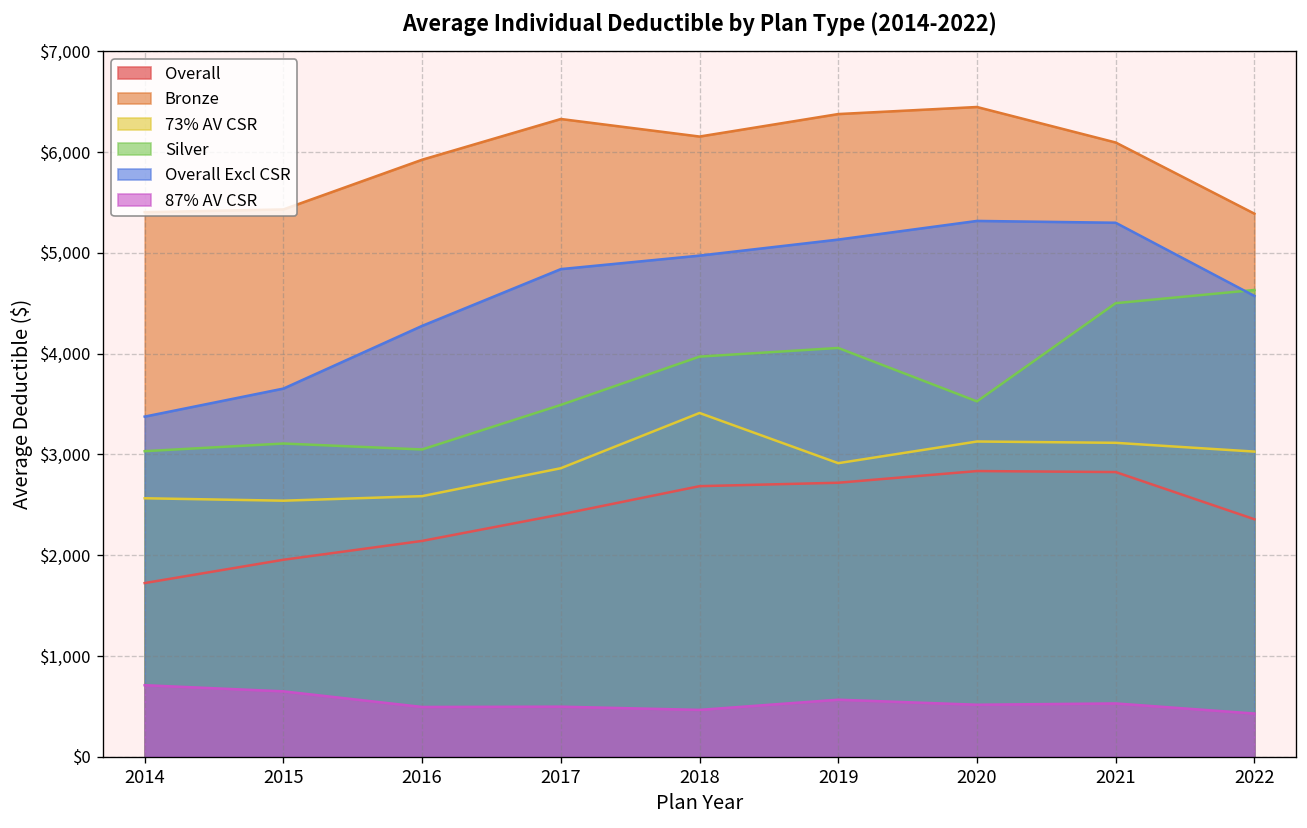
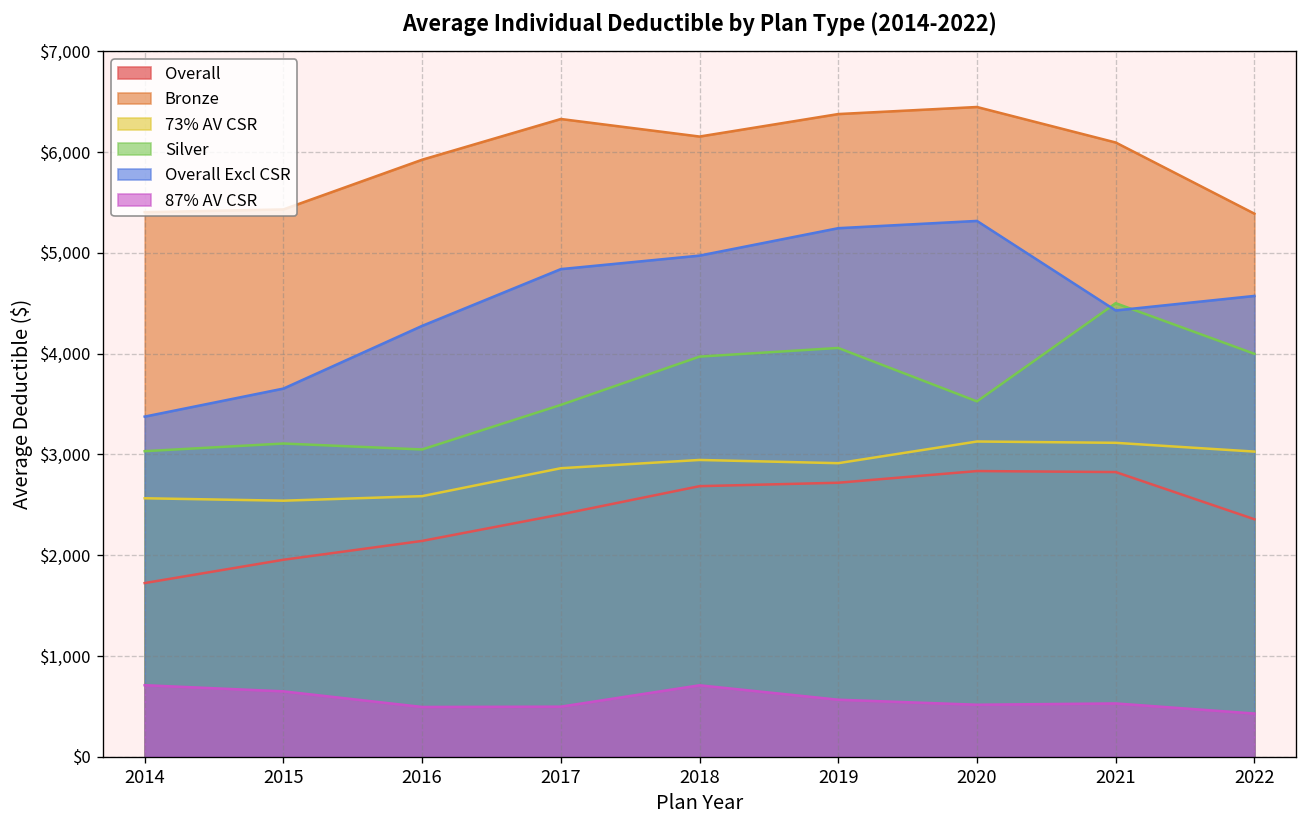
73% AV CSR, 2018: $3,400 -> $2,900
87% AV CSR, 2018: $500 -> $700
Overall Excl CSR, 2019: $5,100 -> $5,200
Overall Excl CSR, 2021: $5,300 -> $4,400
Silver, 2022: $4,600 -> $4,000
